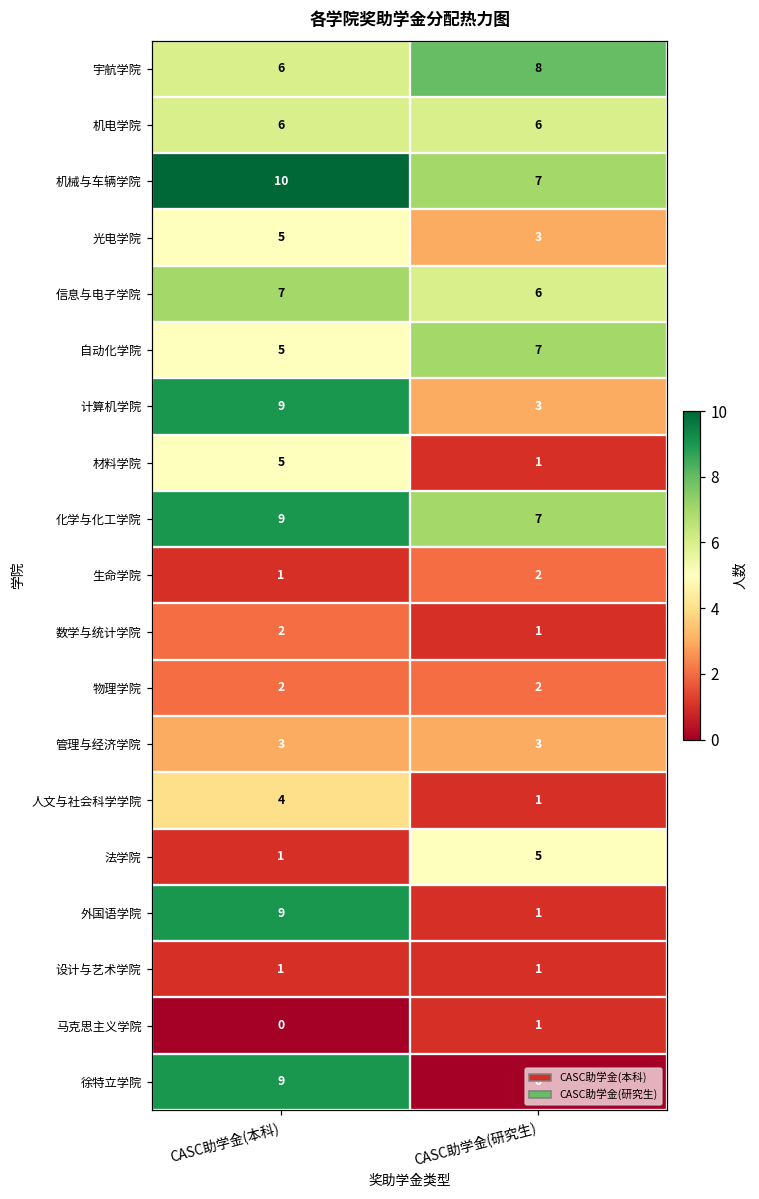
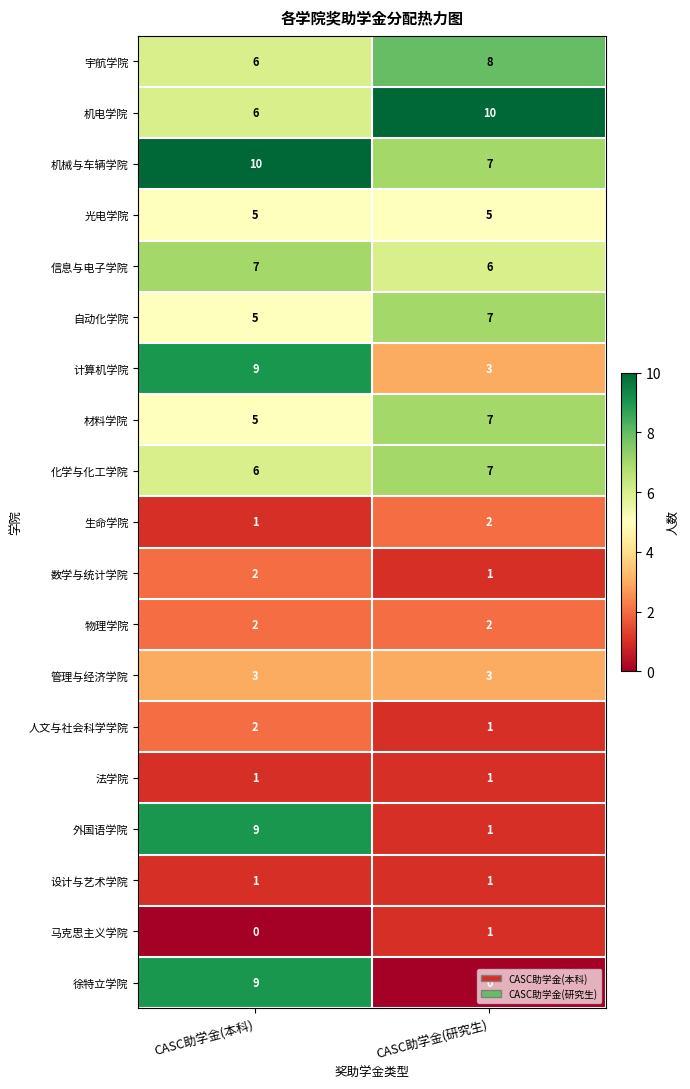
机电学院, CASC助学金(研究生): 6 -> 10
光电学院, CASC助学金(研究生): 3 -> 5
材料学院, CASC助学金(研究生): 1 -> 7
化学与化工学院, CASC助学金(本科): 9 -> 6
人文与社会科学学院, CASC助学金(本科): 4 -> 2
法学院, CASC助学金(研究生): 5 -> 1
